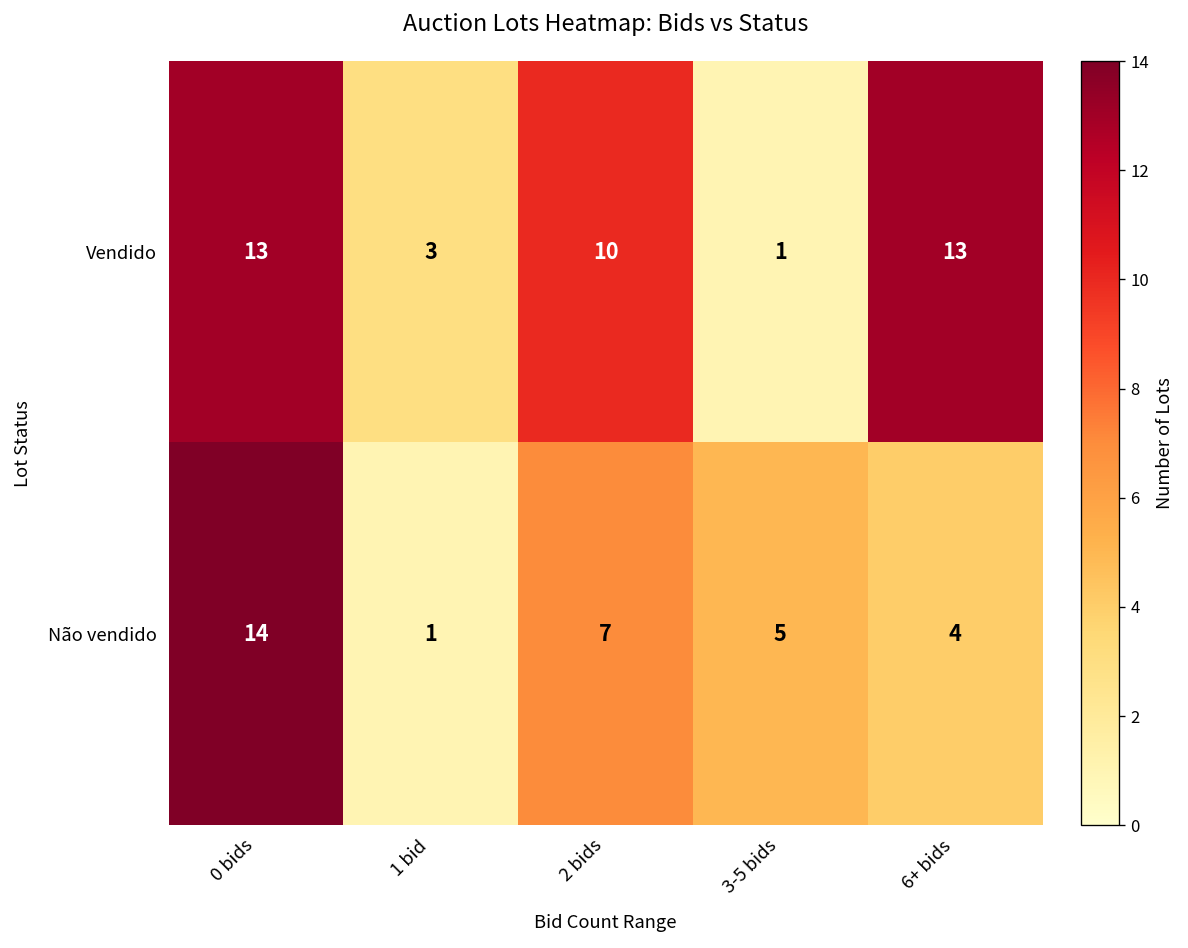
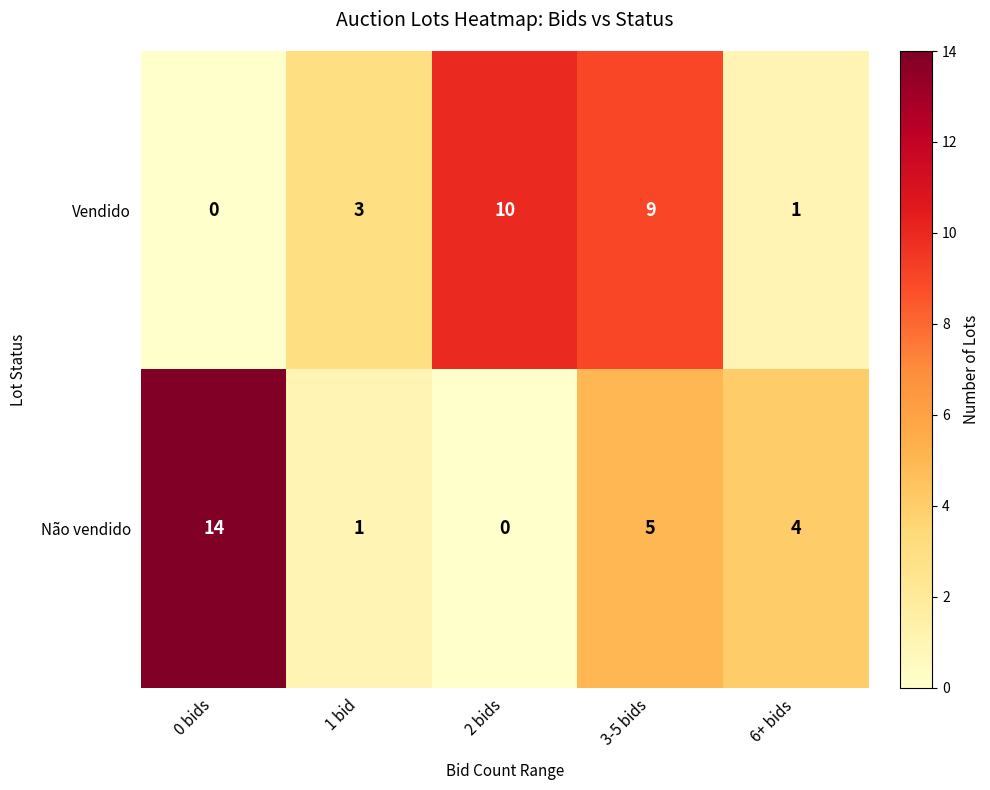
Vendido, 0 bids: 13 -> 0
Vendido, 3-5 bids: 1 -> 9
Vendido, 6+ bids: 13 -> 1
Não vendido, 2 bids: 7 -> 0
